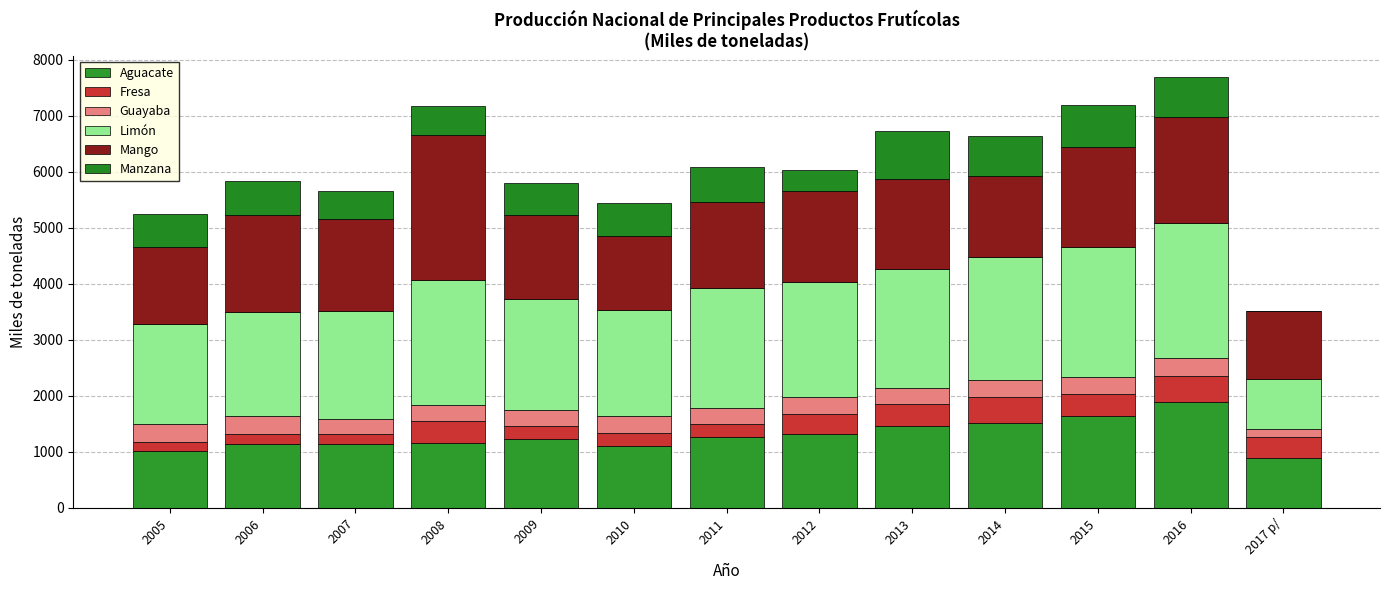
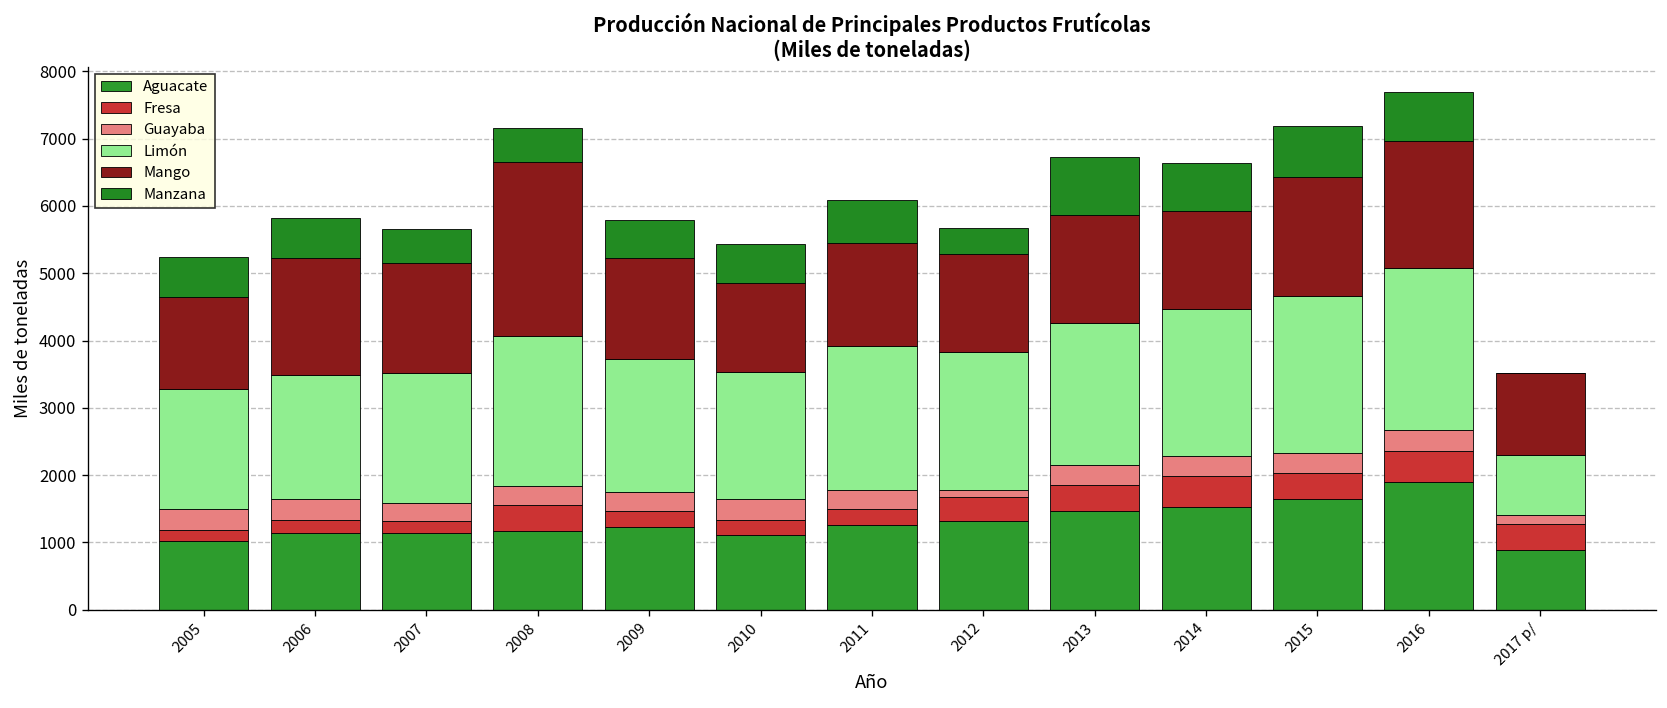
Guayaba, 2012: 300 -> 100
Mango, 2012: 1600 -> 1500
